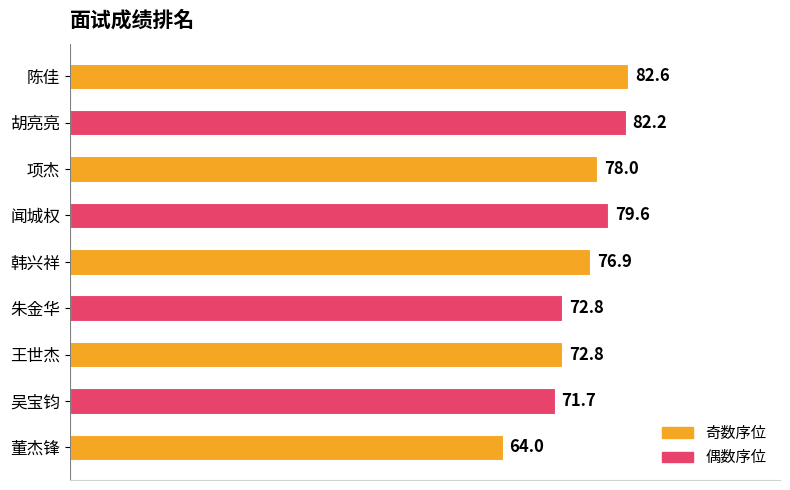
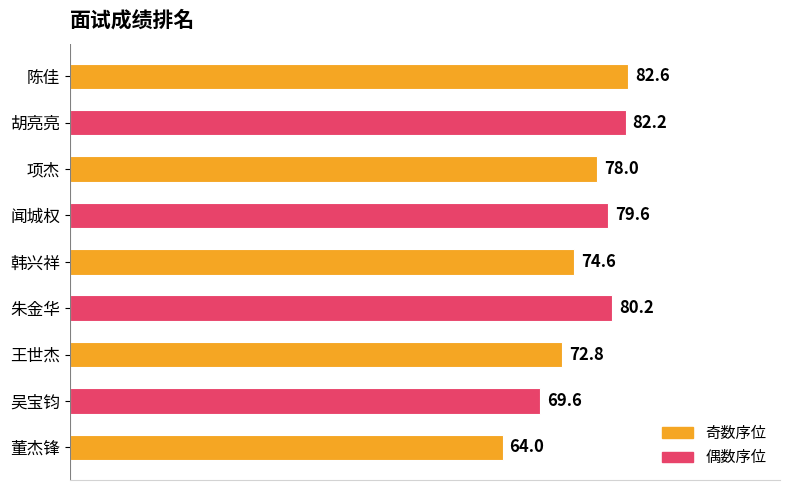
韩兴祥: 76.9 -> 74.6
朱金华: 72.8 -> 80.2
吴宝钧: 71.7 -> 69.6
